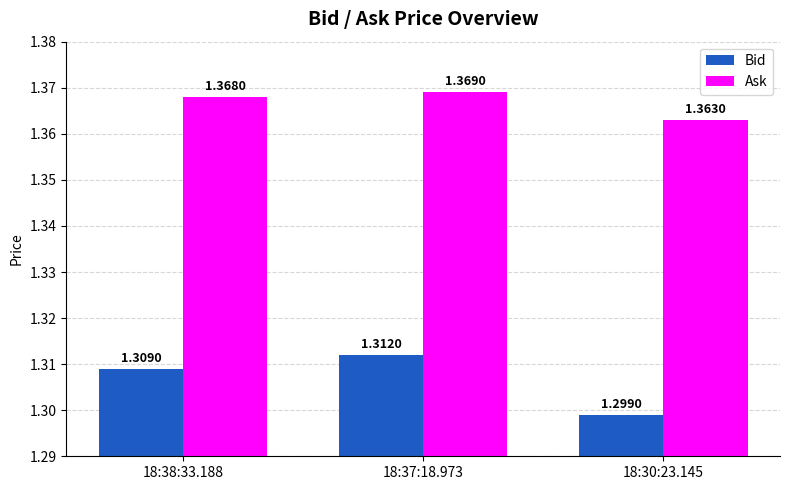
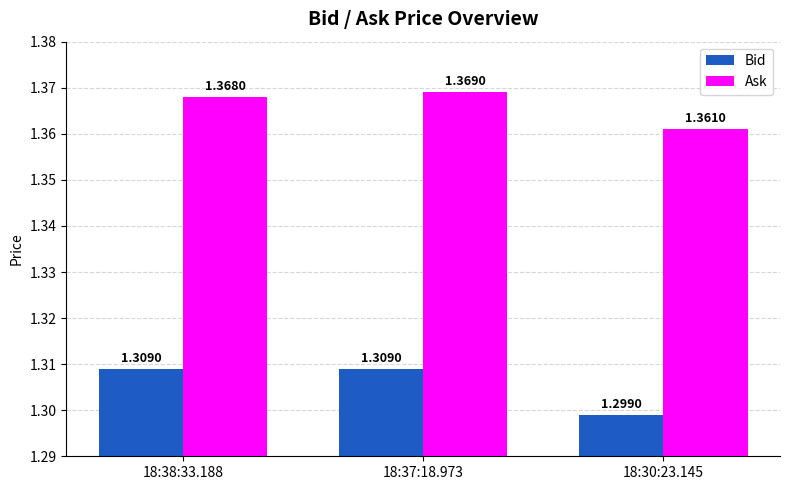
Bid, 18:37:18.973: 1.3120 -> 1.3090
Ask, 18:30:23.145: 1.3630 -> 1.3610
